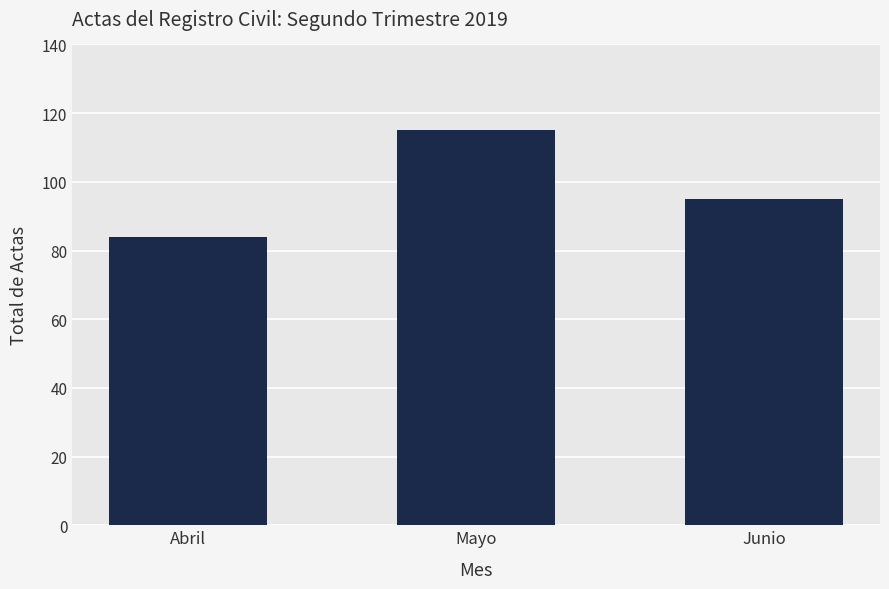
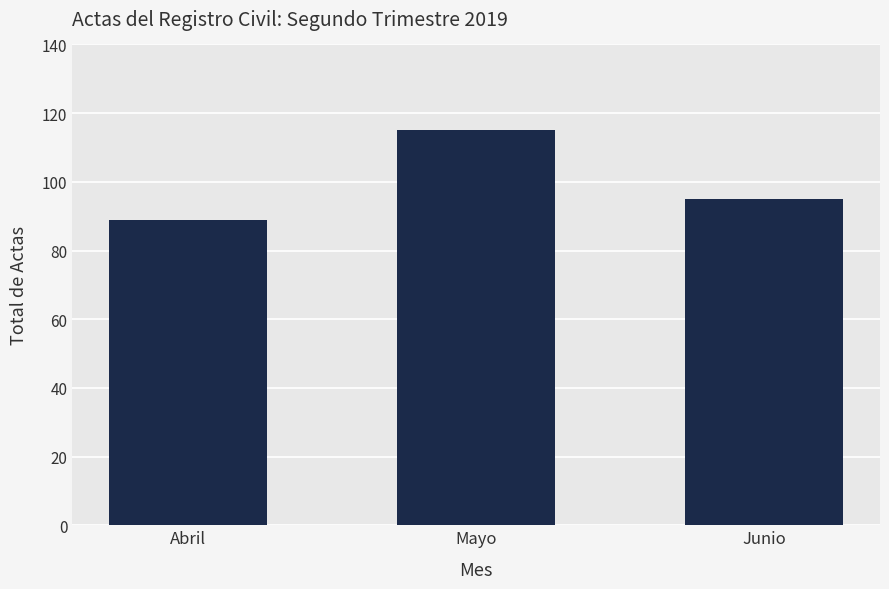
Abril: 84 -> 89
